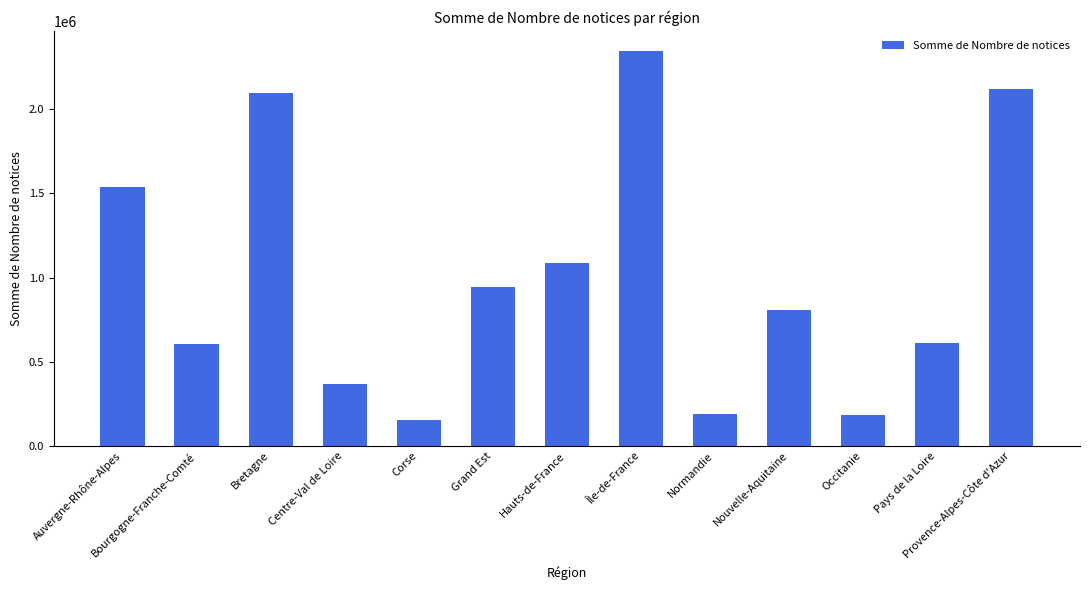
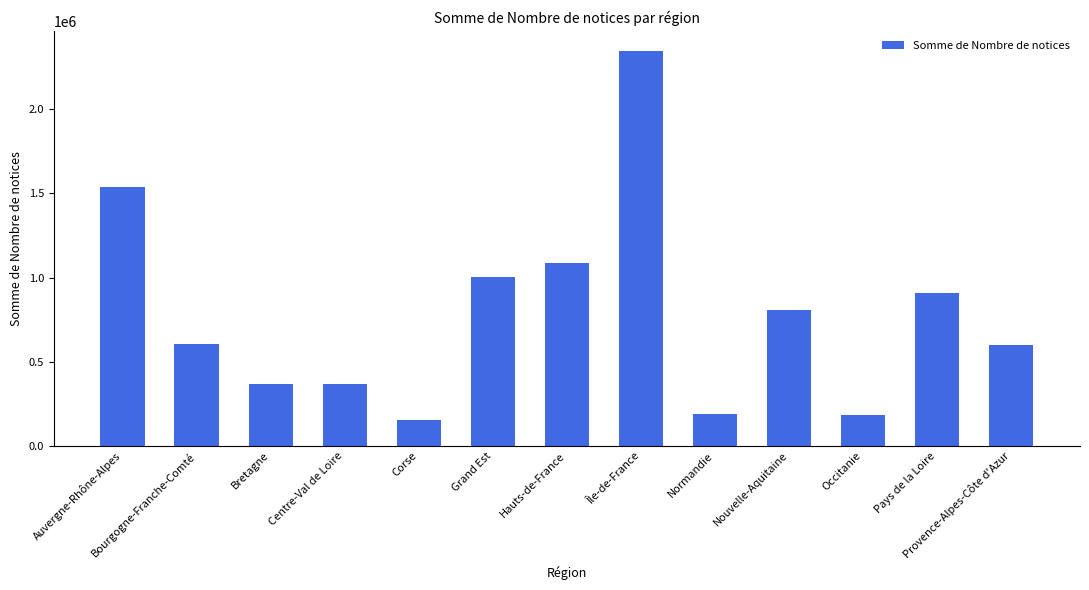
Bretagne: 2100000 -> 370000
Grand Est: 950000 -> 1000000
Pays de la Loire: 610000 -> 910000
Provence-Alpes-Côte d'Azur: 2120000 -> 600000
